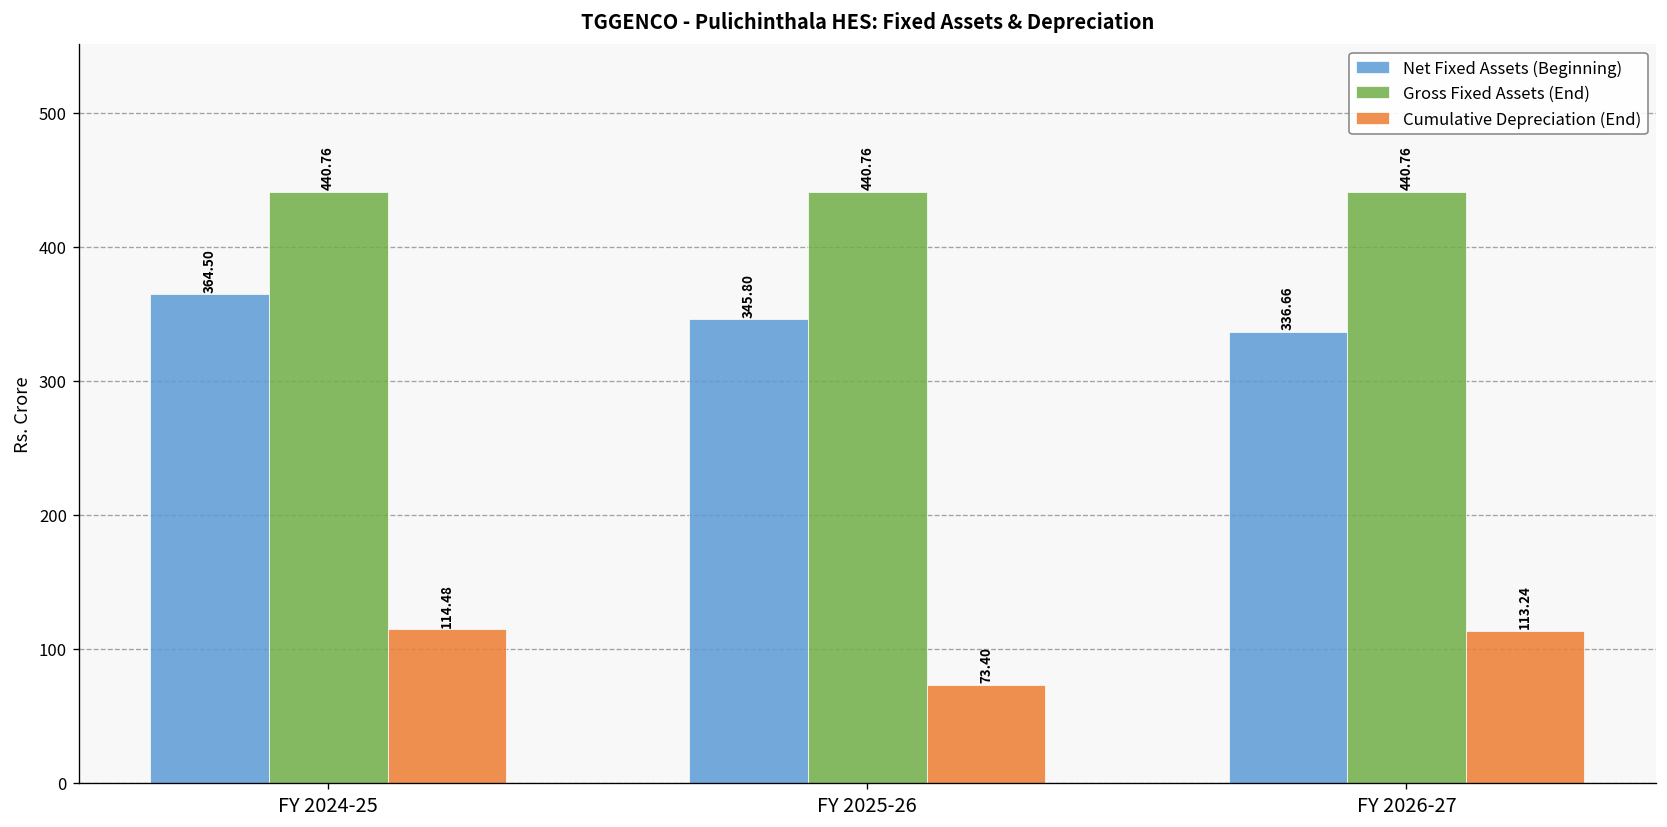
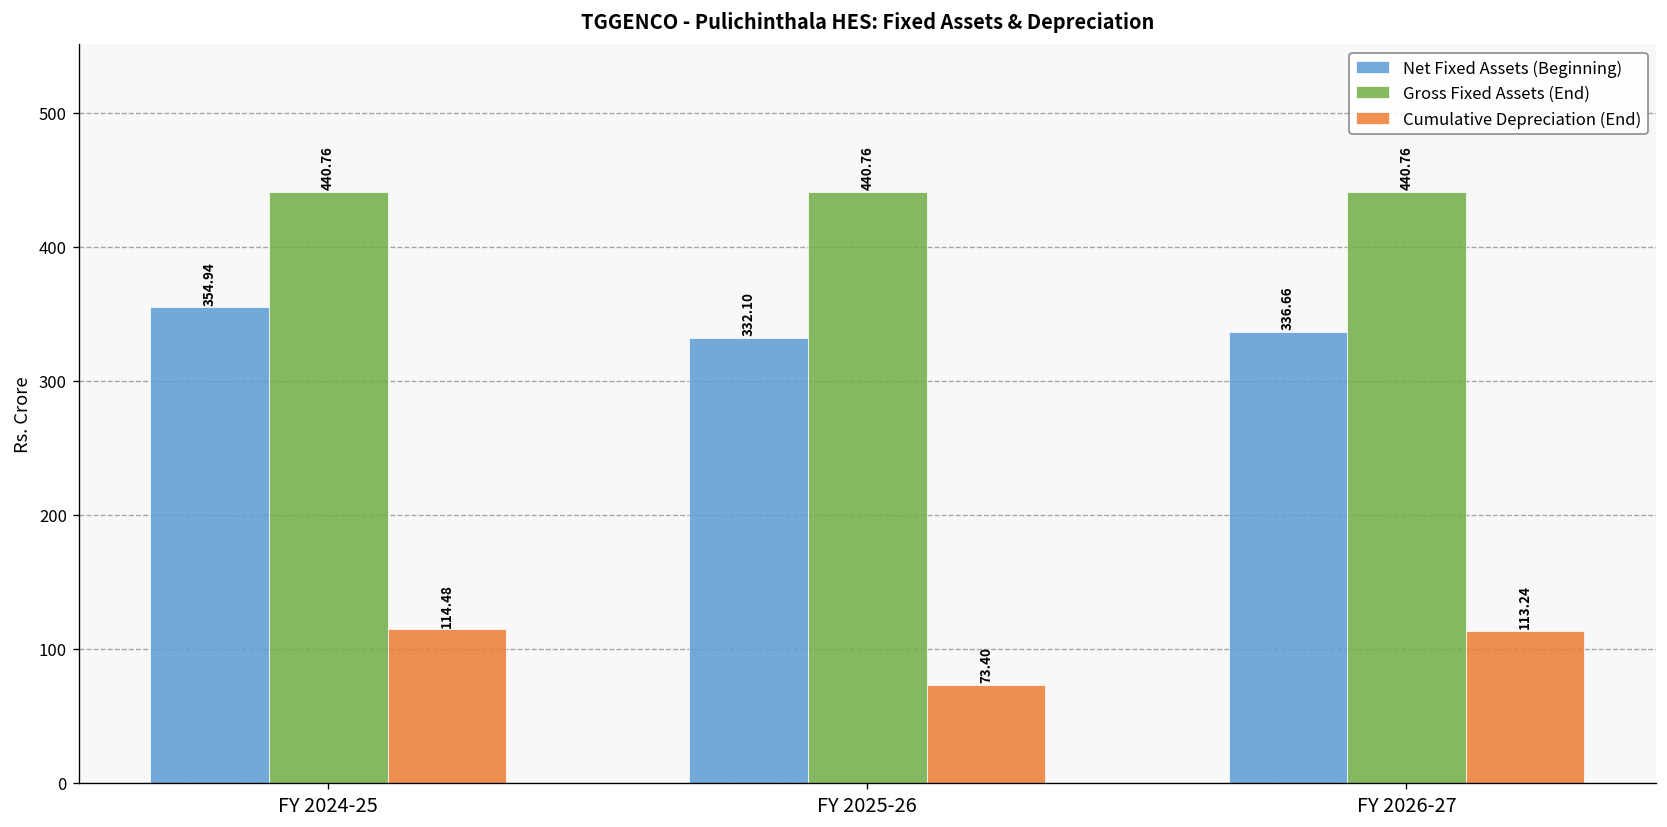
Net Fixed Assets (Beginning), FY 2024-25: 364.50 -> 354.94
Net Fixed Assets (Beginning), FY 2025-26: 345.80 -> 332.10
